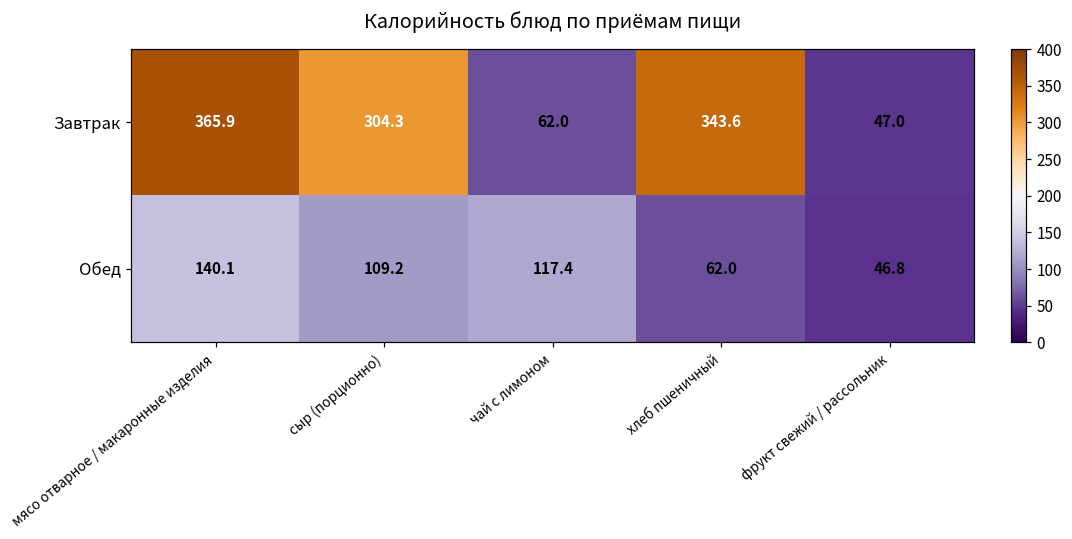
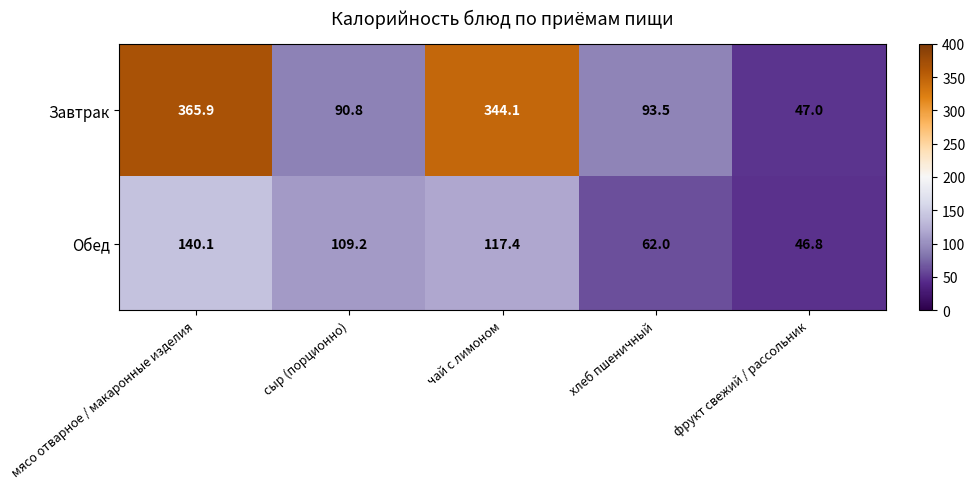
Завтрак, сыр (порционно): 304.3 -> 90.8
Завтрак, чай с лимоном: 62.0 -> 344.1
Завтрак, хлеб пшеничный: 343.6 -> 93.5
